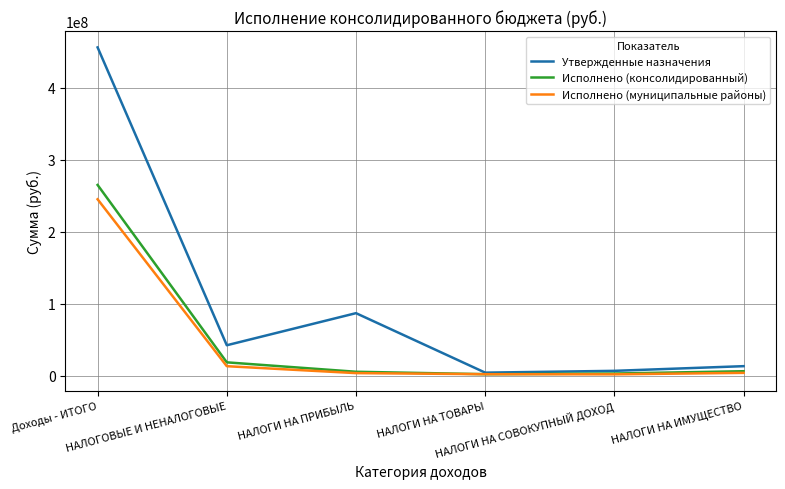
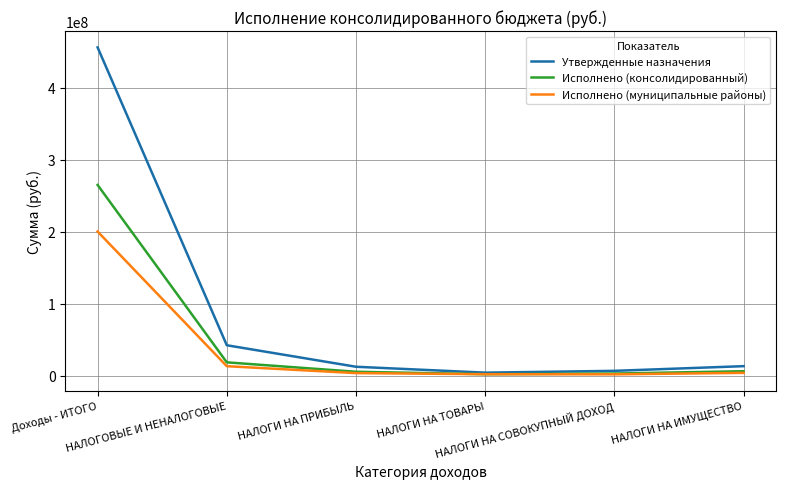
Исполнено (муниципальные районы), Доходы - ИТОГО: 250000000 -> 200000000
Утвержденные назначения, НАЛОГИ НА ПРИБЫЛЬ: 90000000 -> 10000000
